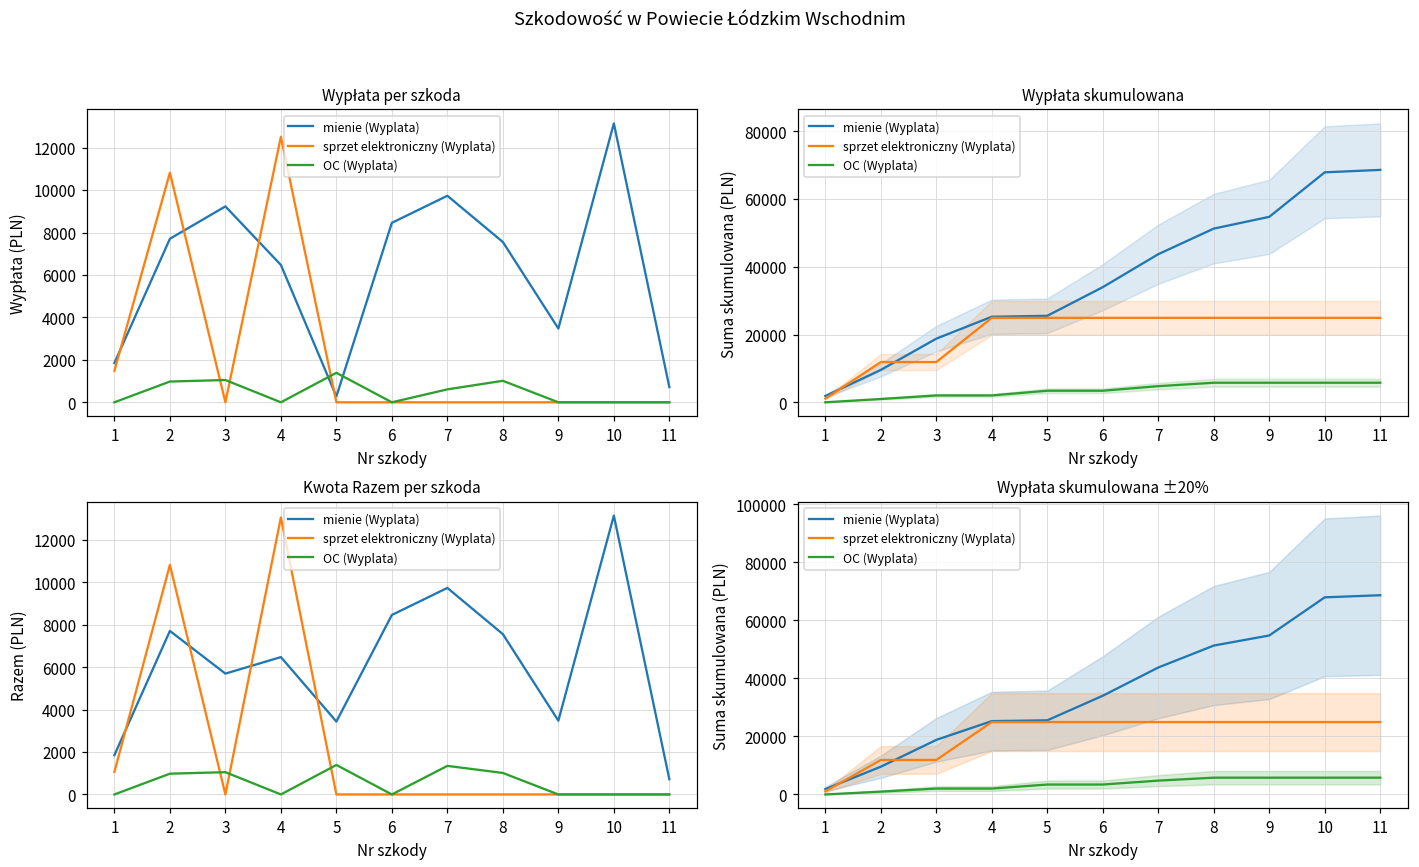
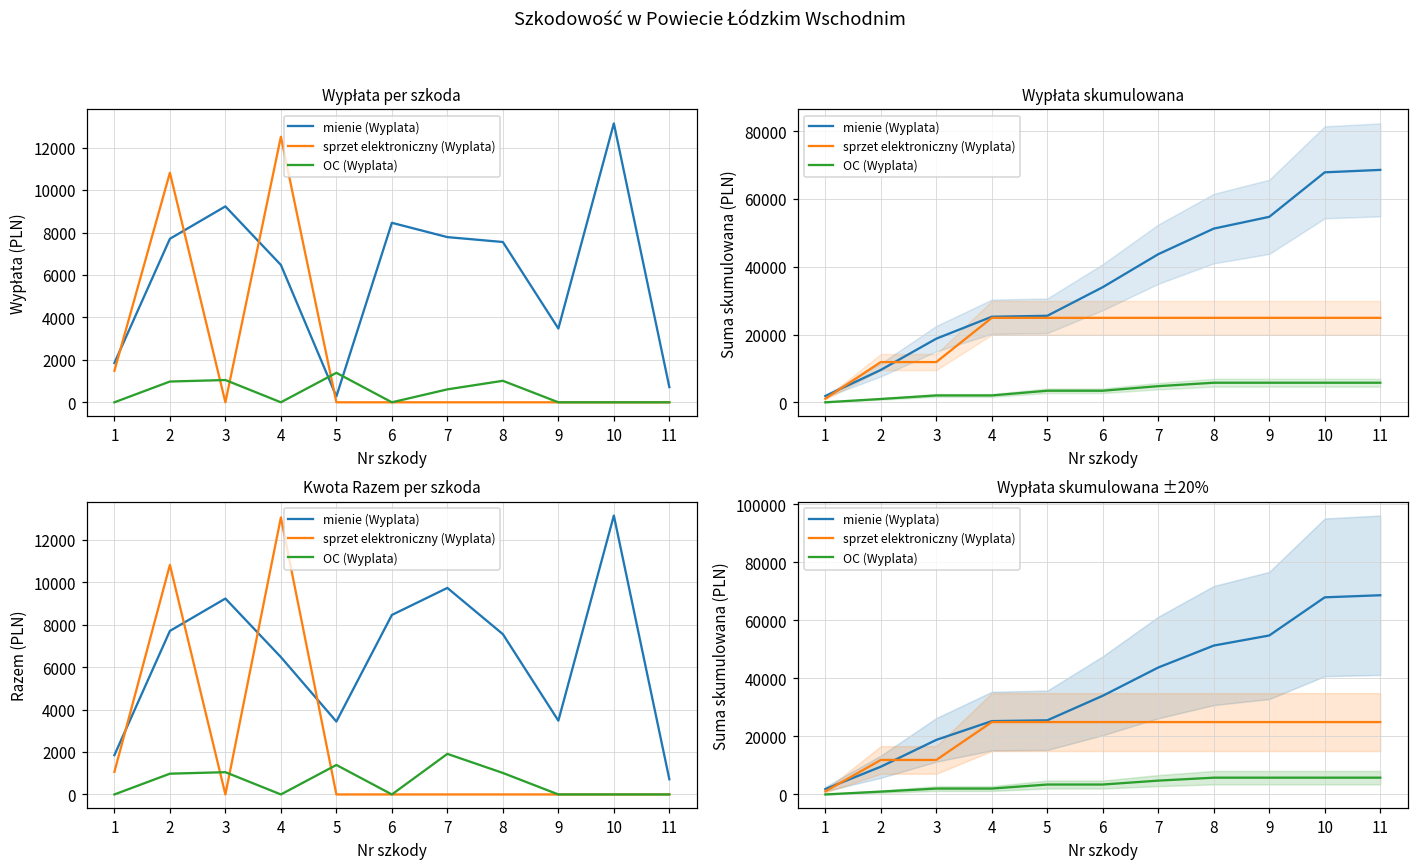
Wypłata per szkoda, mienie (Wyplata), 7: 9700 -> 7800
Kwota Razem per szkoda, mienie (Wyplata), 3: 5700 -> 9200
Kwota Razem per szkoda, OC (Wyplata), 7: 1300 -> 1900
